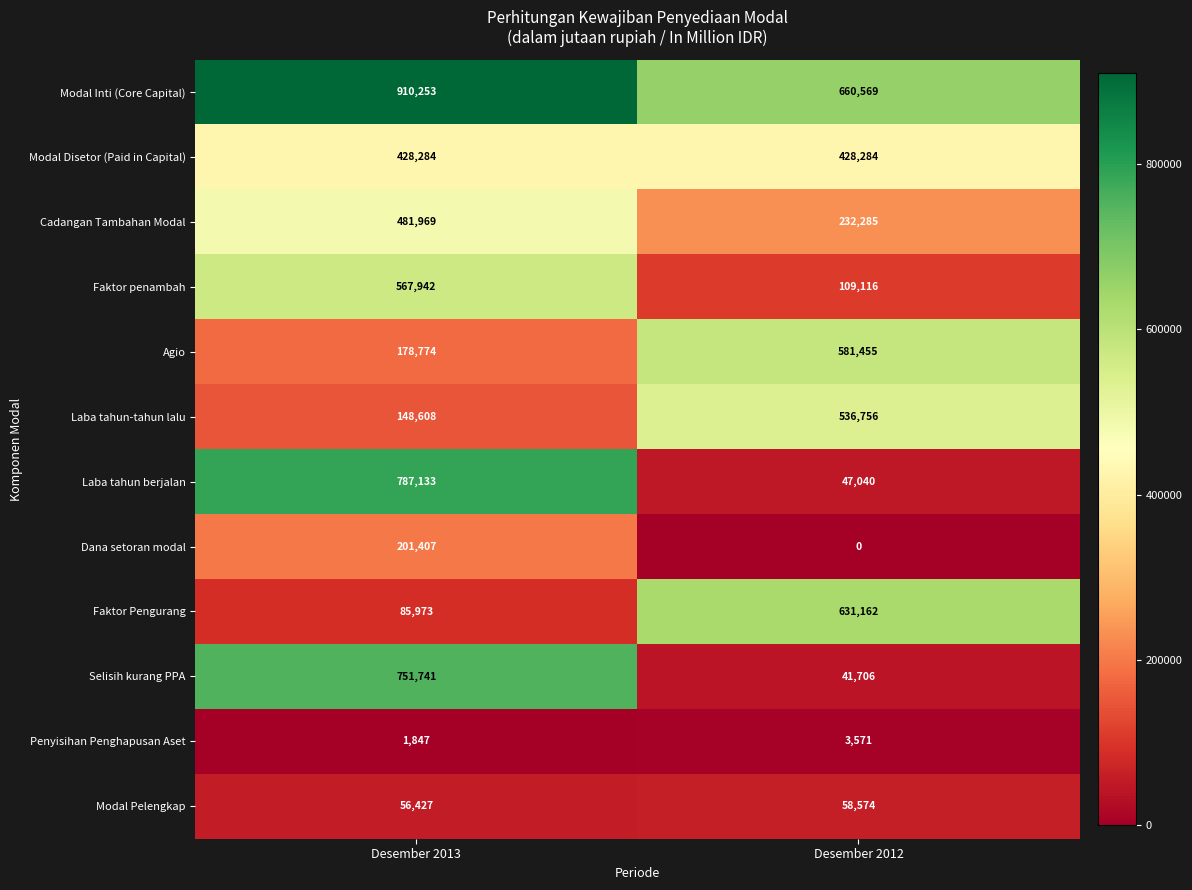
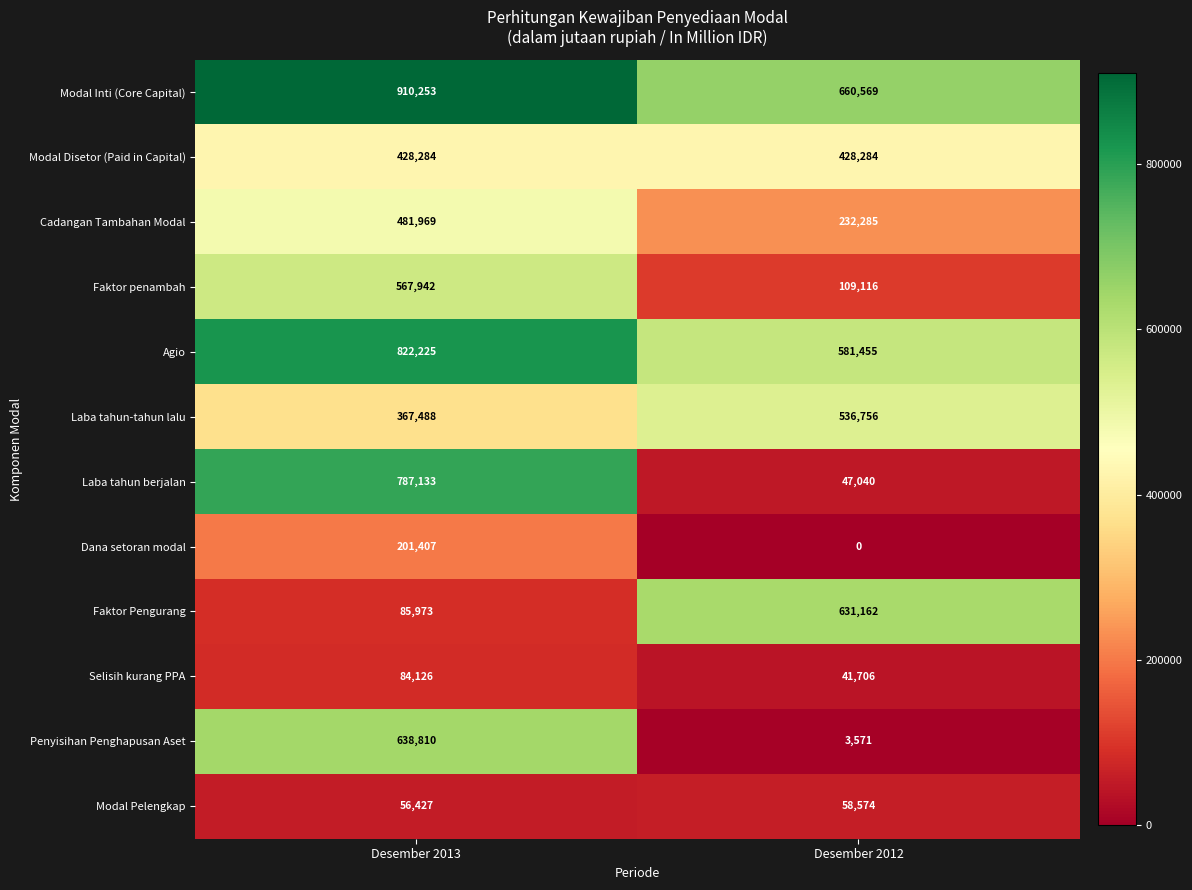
Agio, Desember 2013: 178,774 -> 822,225
Laba tahun-tahun lalu, Desember 2013: 148,608 -> 367,488
Selisih kurang PPA, Desember 2013: 751,741 -> 84,126
Penyisihan Penghapusan Aset, Desember 2013: 1,847 -> 638,810
